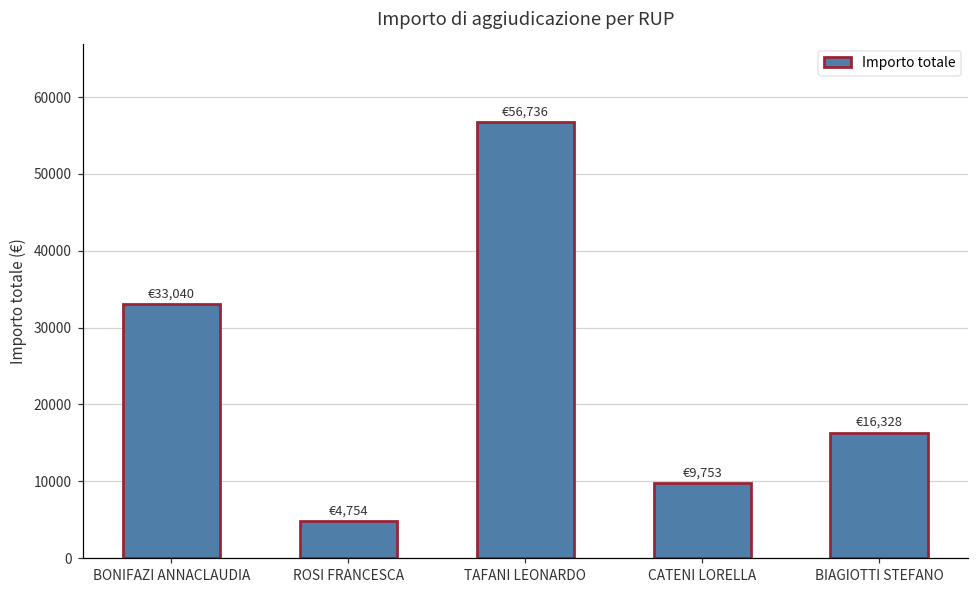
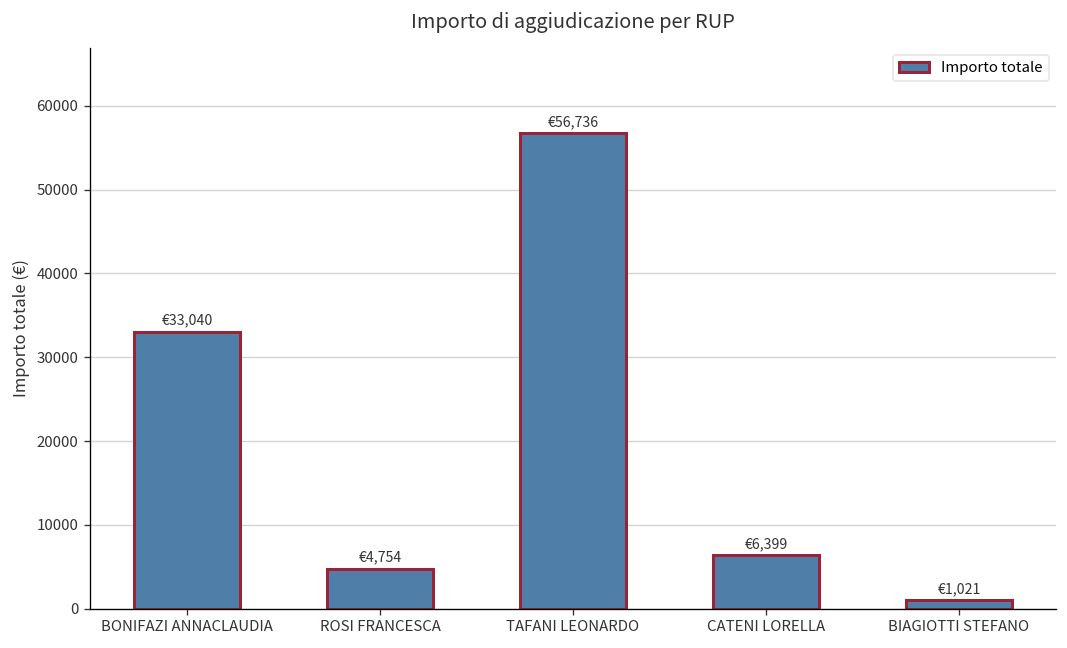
CATENI LORELLA: €9,753 -> €6,399
BIAGIOTTI STEFANO: €16,328 -> €1,021
